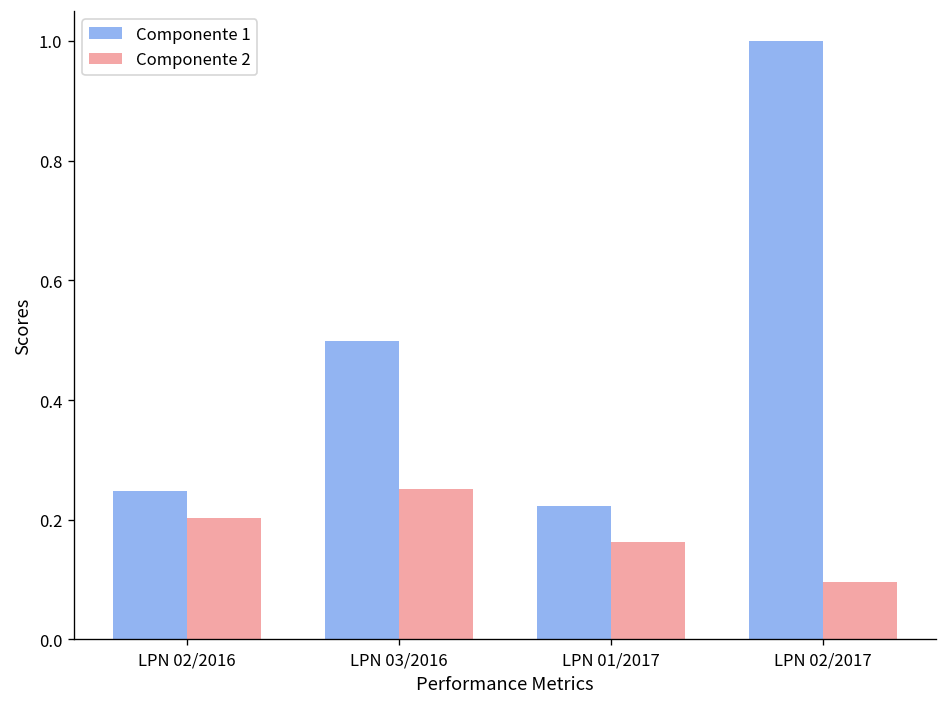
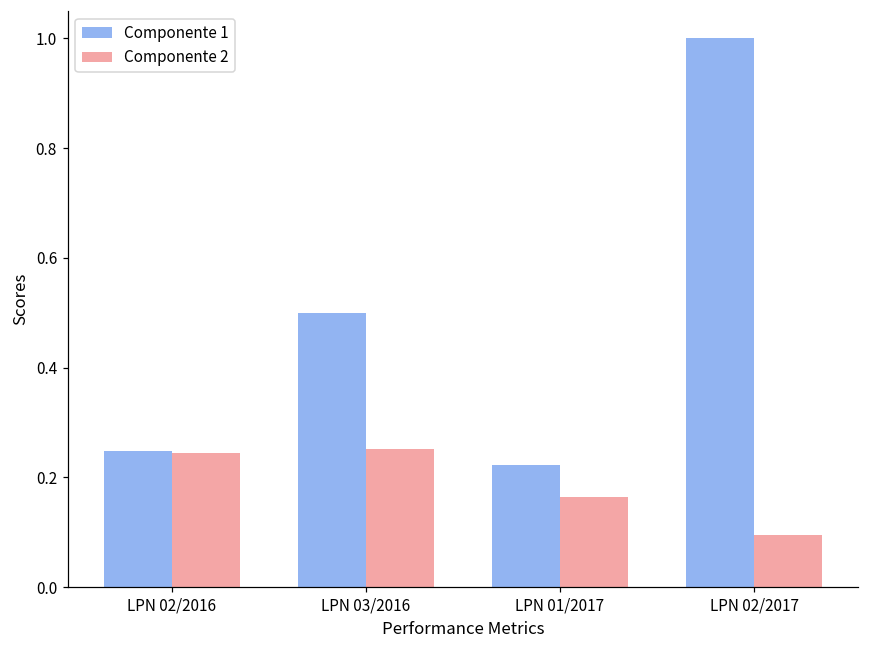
Componente 2, LPN 02/2016: 0.20 -> 0.24
